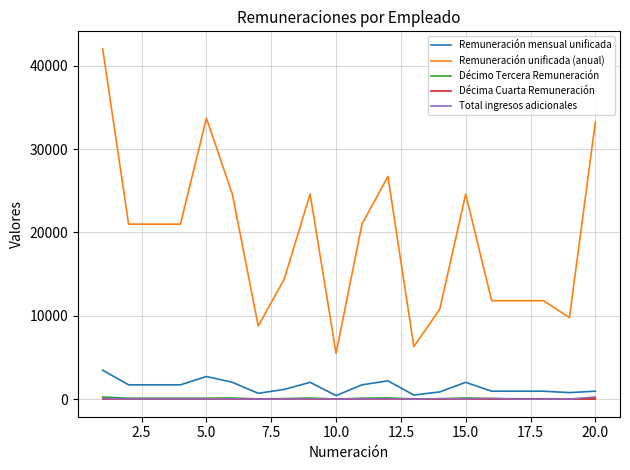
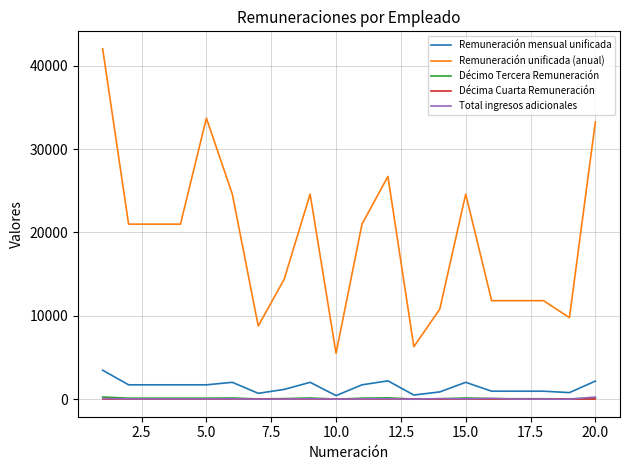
Remuneración mensual unificada, 5.0: 3000 -> 2000
Remuneración mensual unificada, 20.0: 1000 -> 2000
